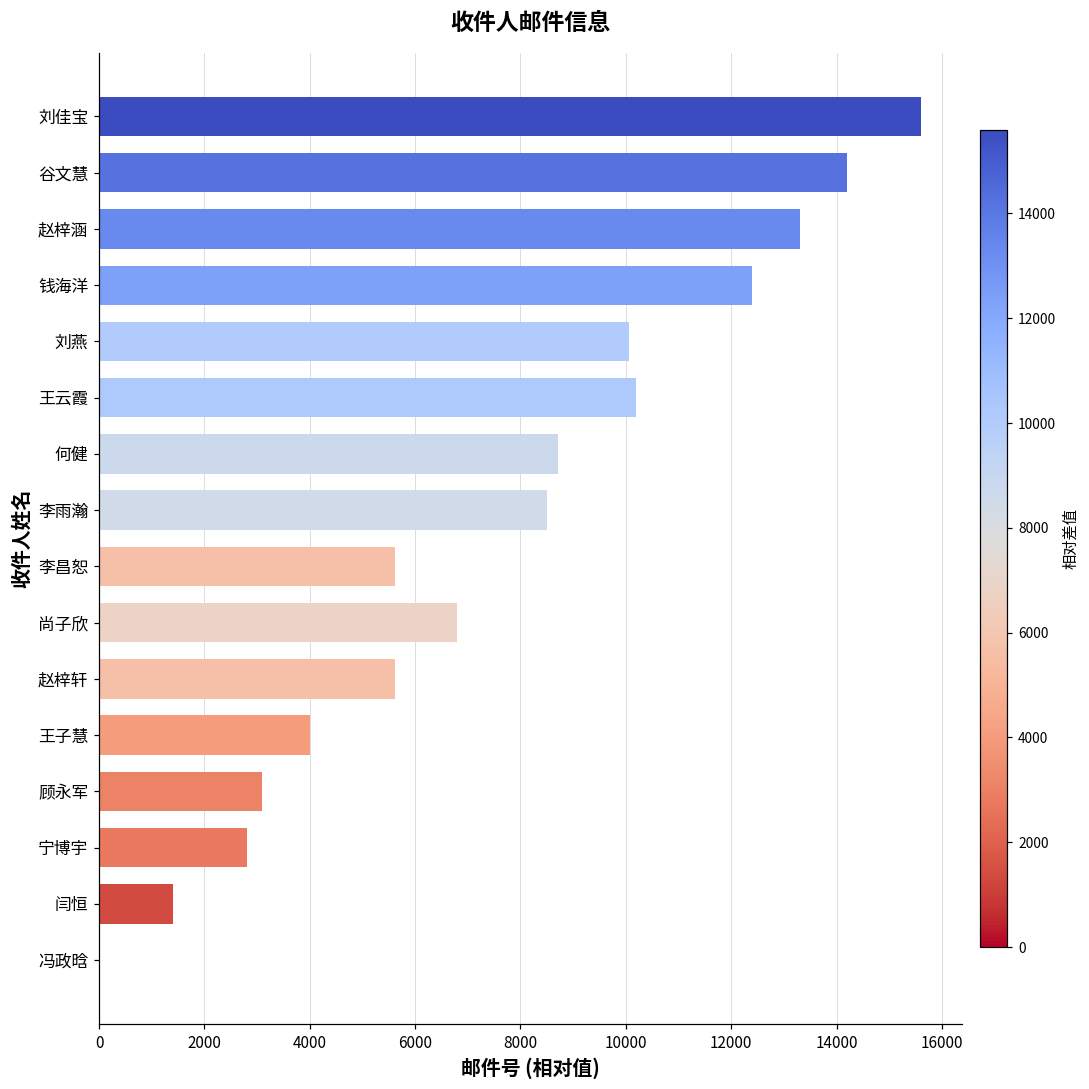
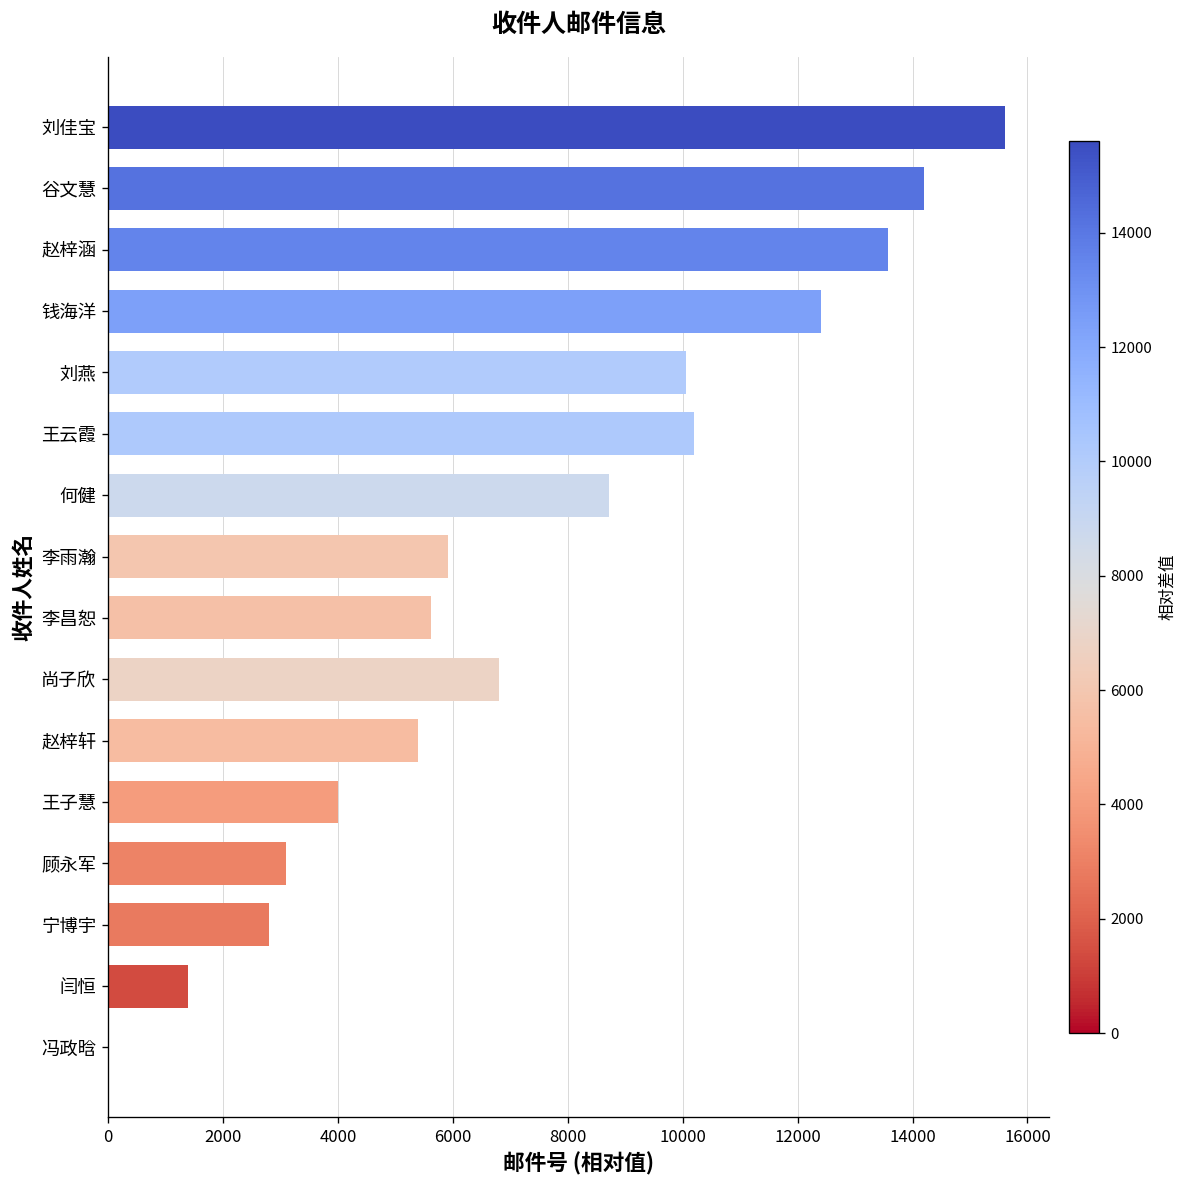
赵梓涵: 13300 -> 13600
李雨瀚: 8500 -> 5900
赵梓轩: 5600 -> 5400
